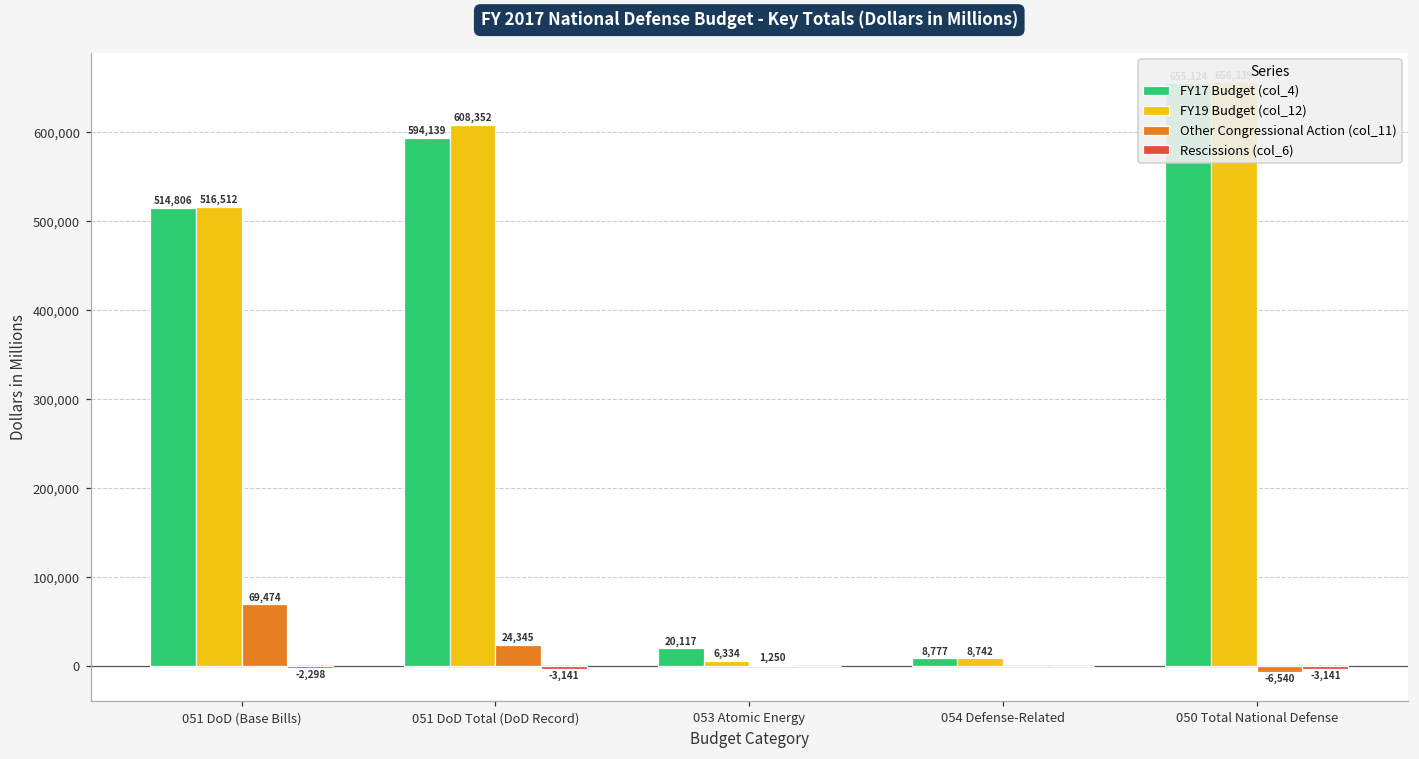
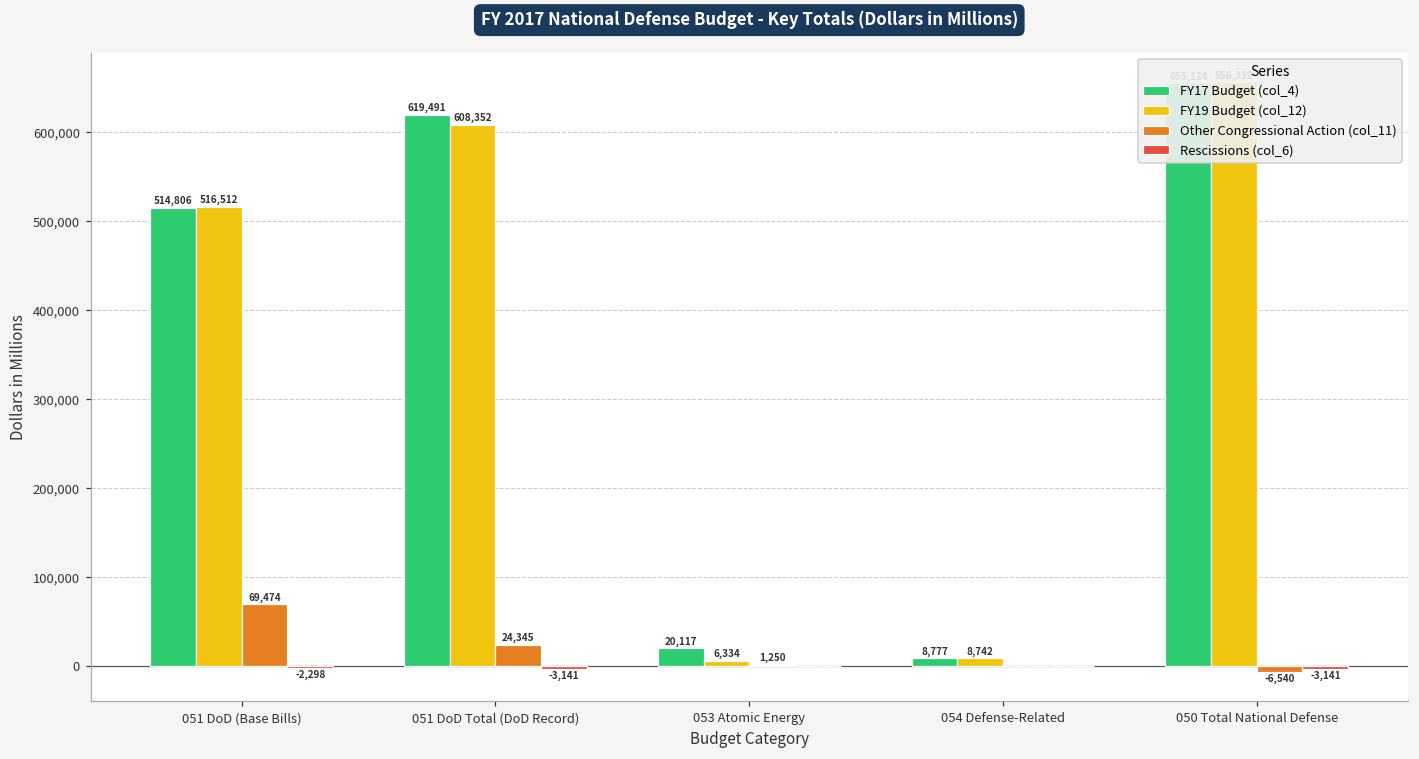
FY17 Budget (col_4), 051 DoD Total (DoD Record): 594,139 -> 619,491
